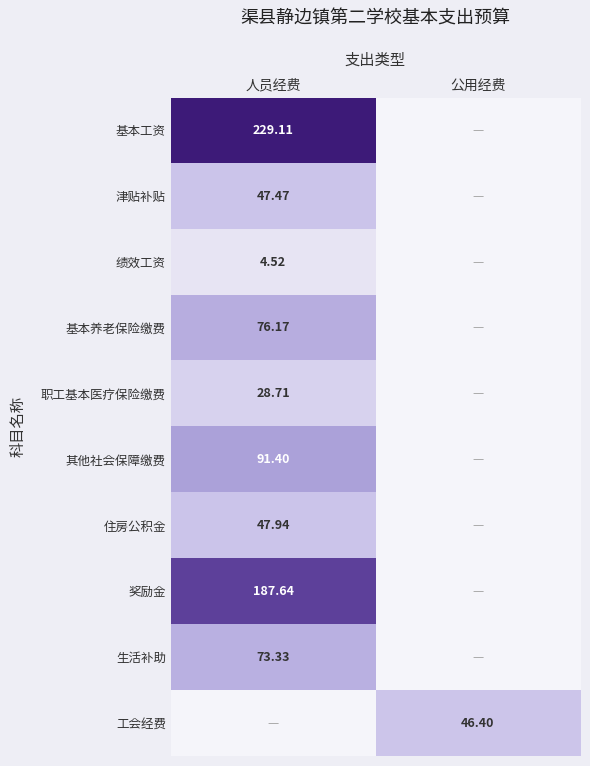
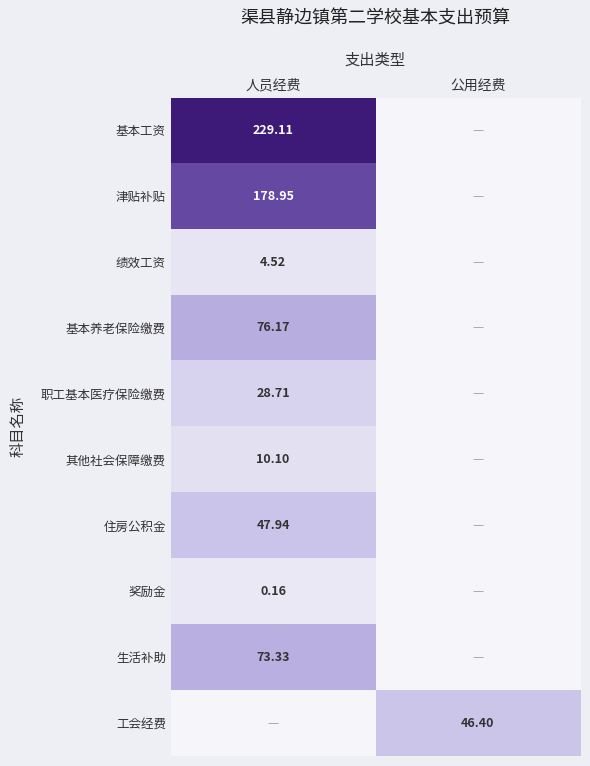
津贴补贴, 人员经费: 47.47 -> 178.95
其他社会保障缴费, 人员经费: 91.40 -> 10.10
奖励金, 人员经费: 187.64 -> 0.16
